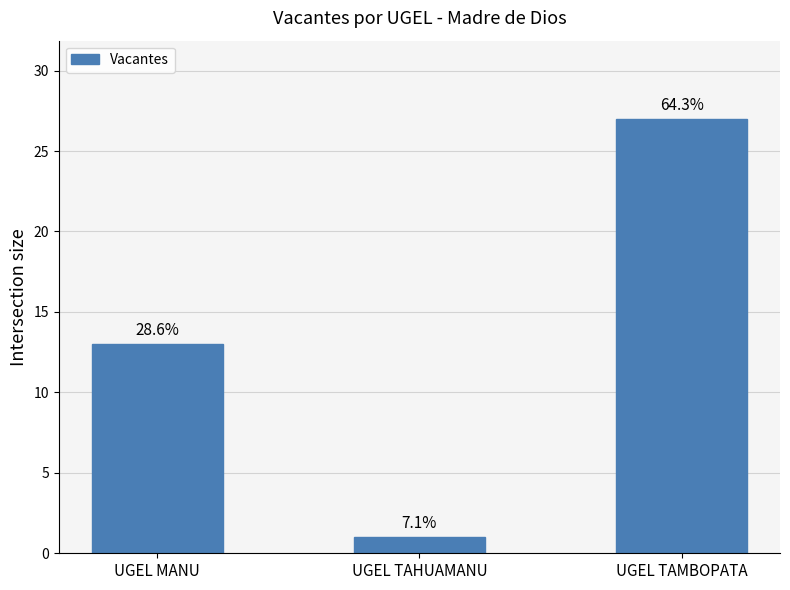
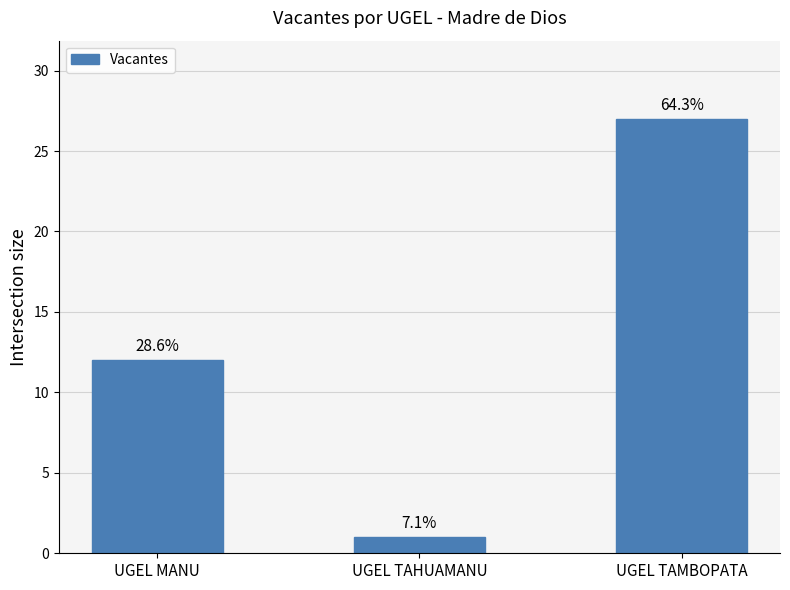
UGEL MANU: 13 -> 12
